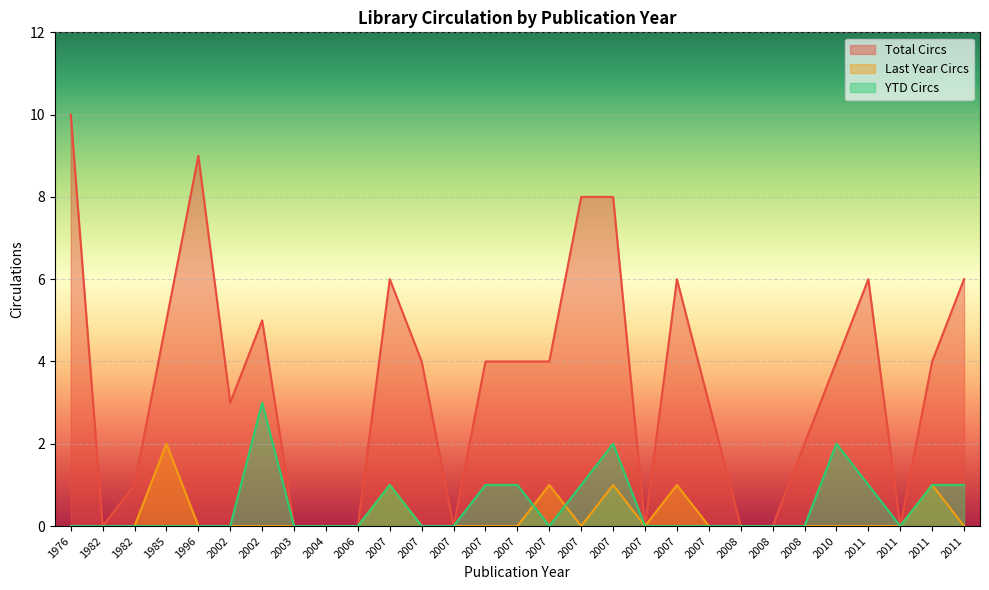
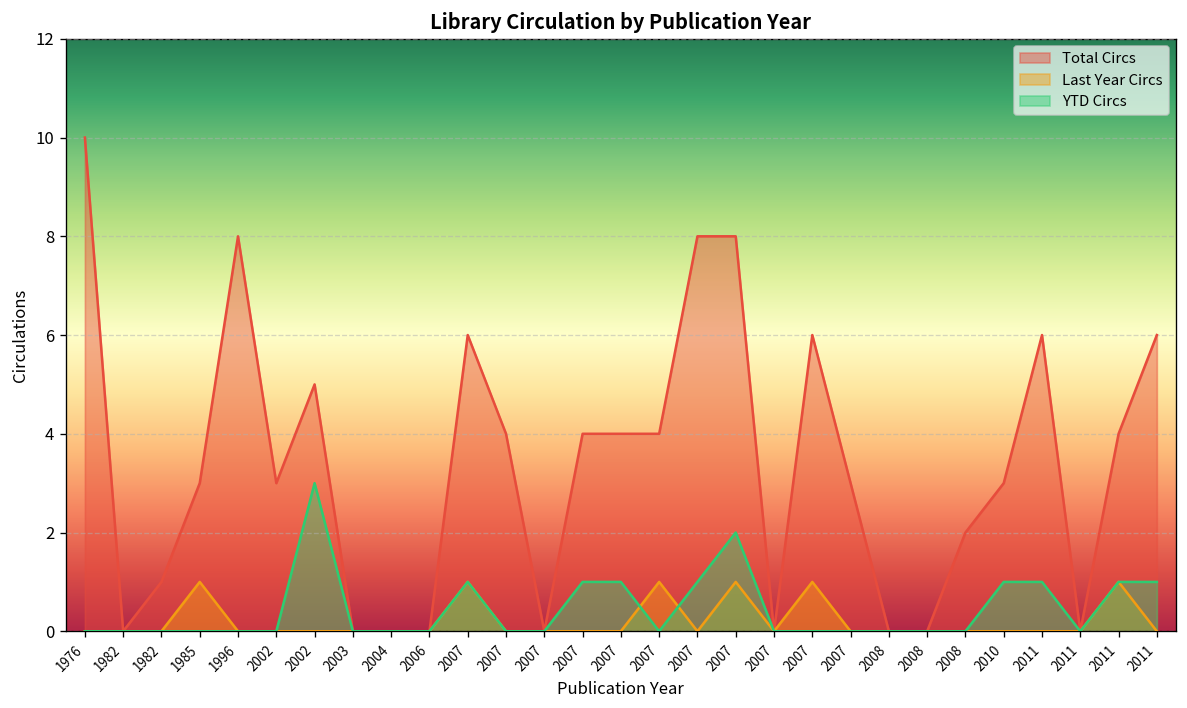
Total Circs, 1985: 5 -> 3
Last Year Circs, 1985: 2 -> 1
Total Circs, 1996: 9 -> 8
Total Circs, 2010: 4 -> 3
YTD Circs, 2010: 2 -> 1
